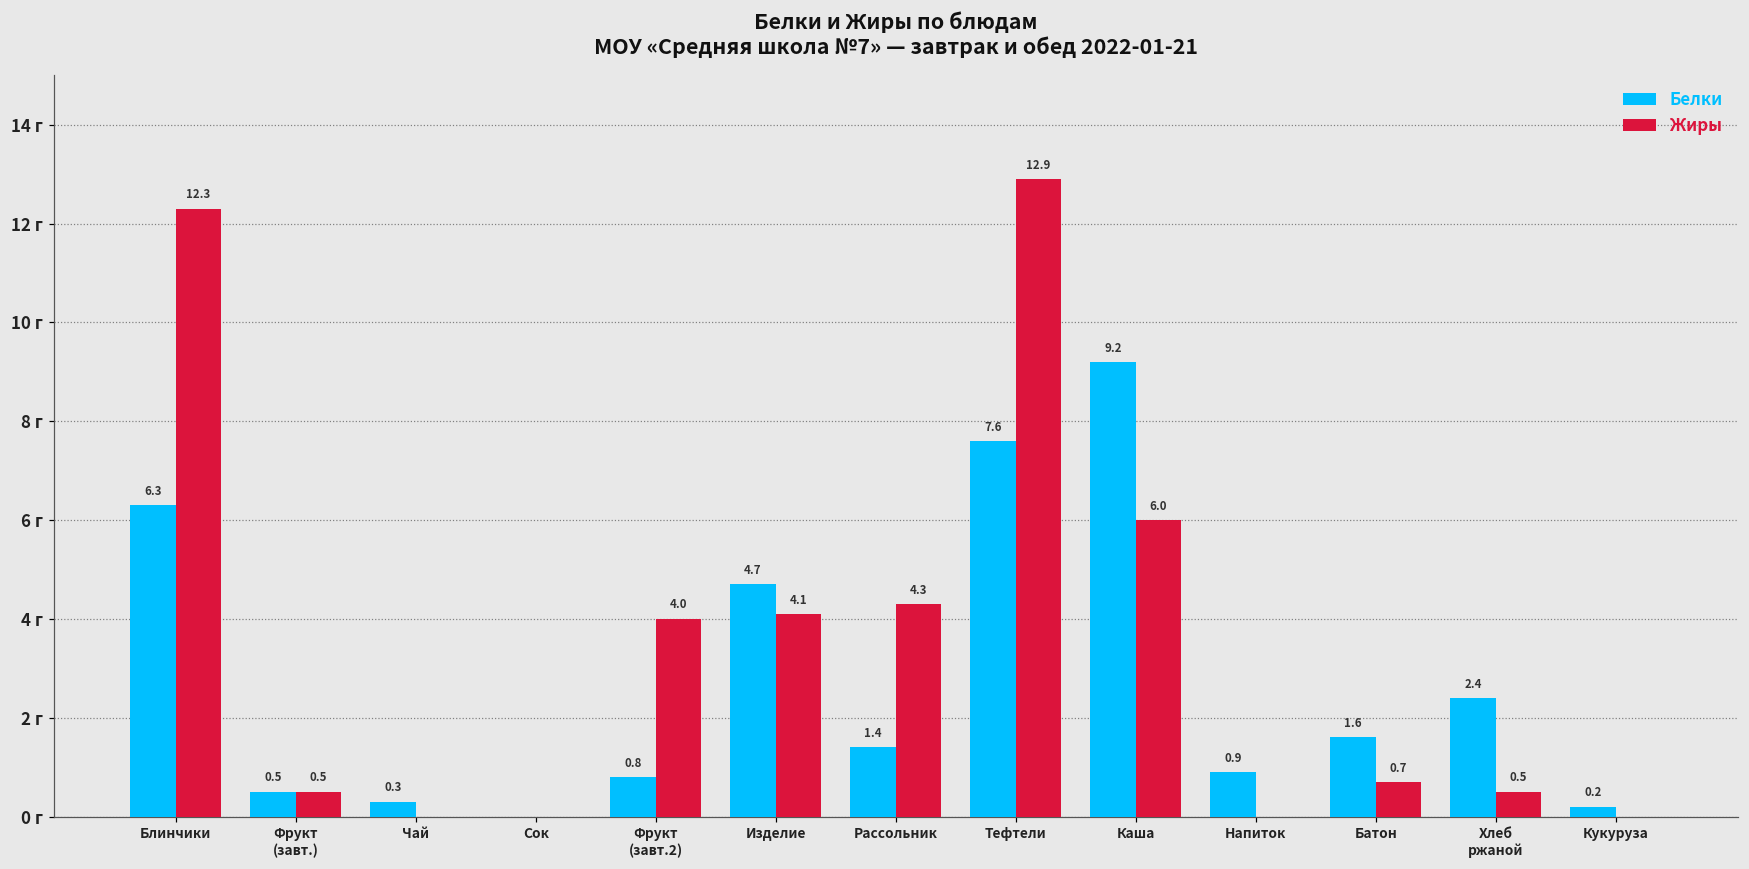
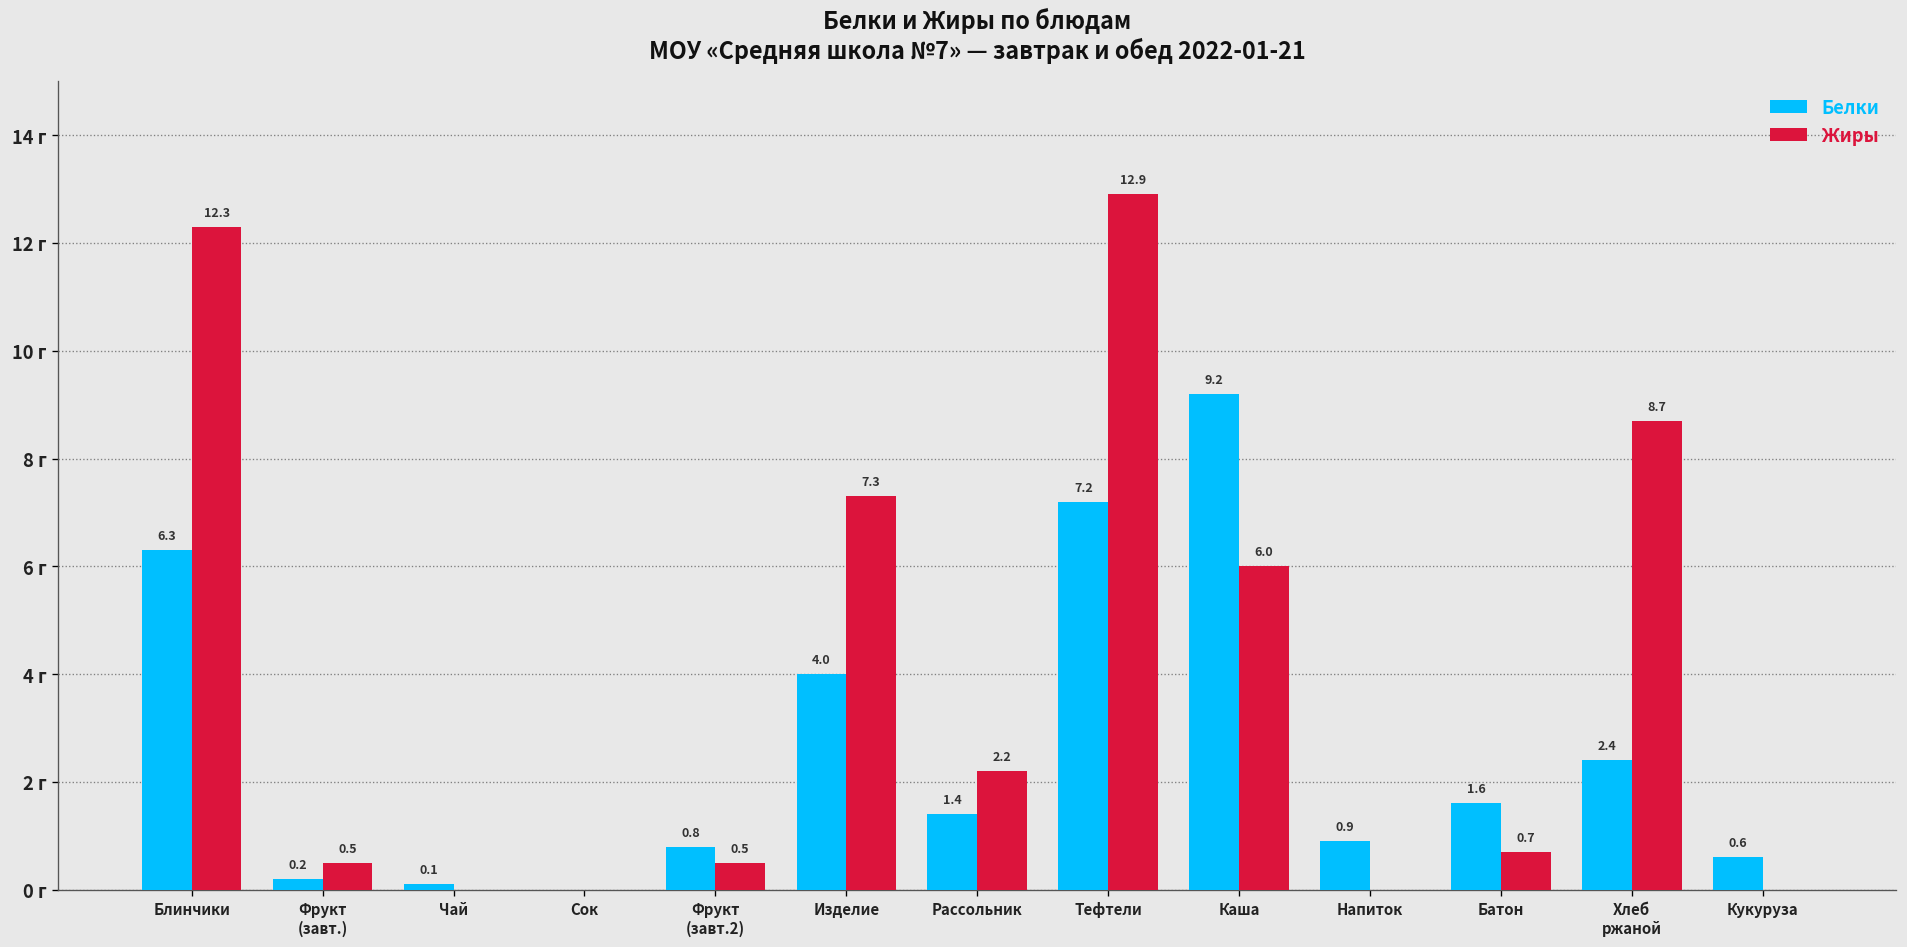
Белки, Фрукт (завт.): 0.5 -> 0.2
Белки, Чай: 0.3 -> 0.1
Жиры, Фрукт (завт.2): 4.0 -> 0.5
Белки, Изделие: 4.7 -> 4.0
Жиры, Изделие: 4.1 -> 7.3
Жиры, Рассольник: 4.3 -> 2.2
Белки, Тефтели: 7.6 -> 7.2
Жиры, Хлеб ржаной: 0.5 -> 8.7
Белки, Кукуруза: 0.2 -> 0.6
